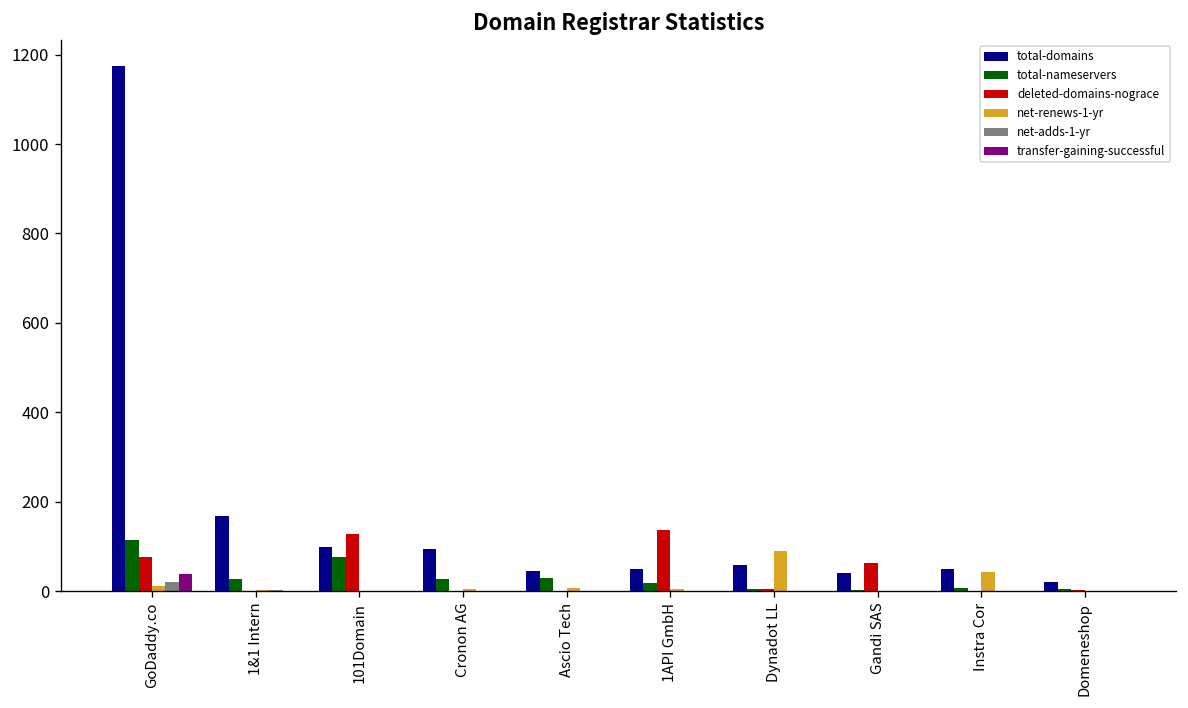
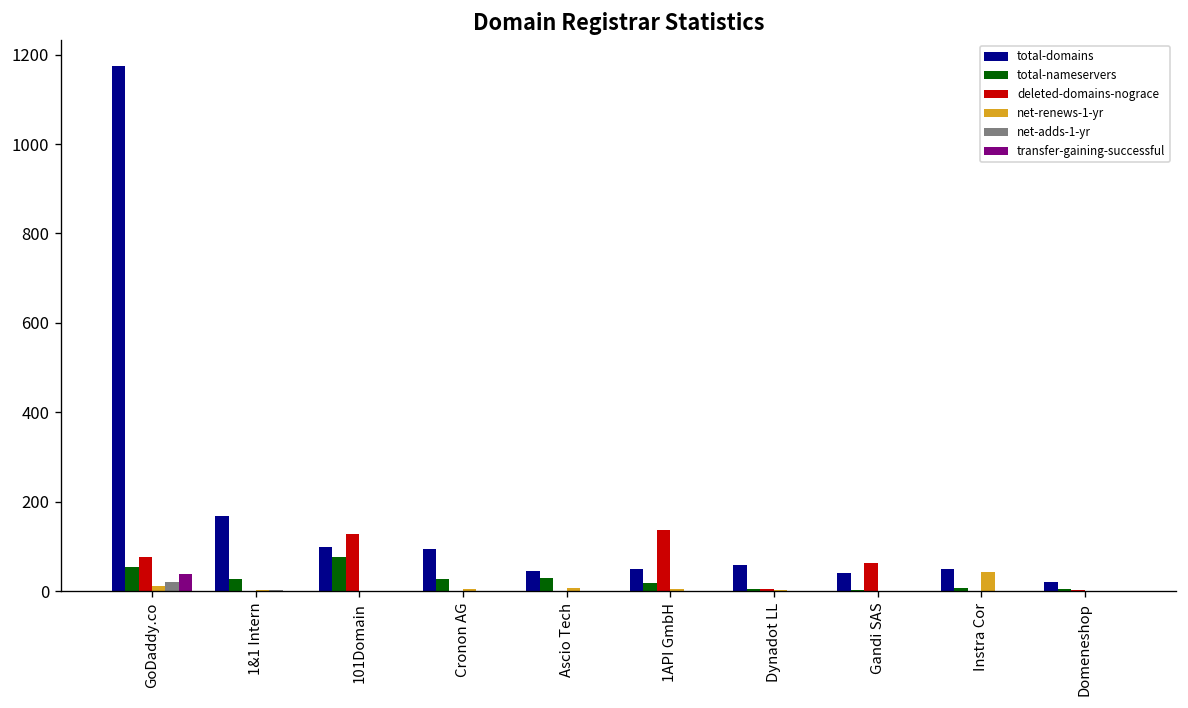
total-nameservers, GoDaddy.co: 120 -> 50
net-renews-1-yr, Dynadot LL: 90 -> 0
